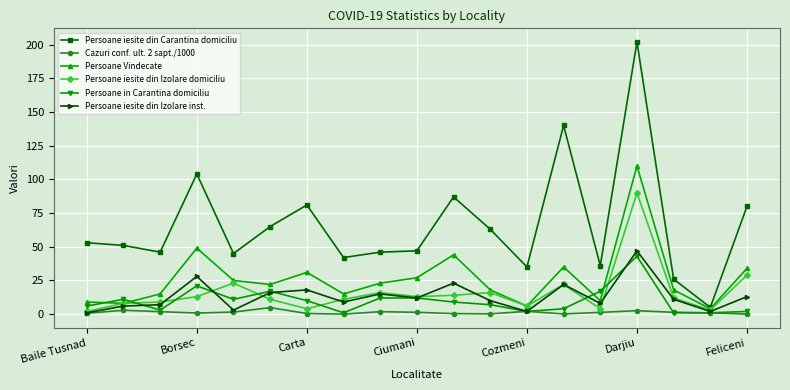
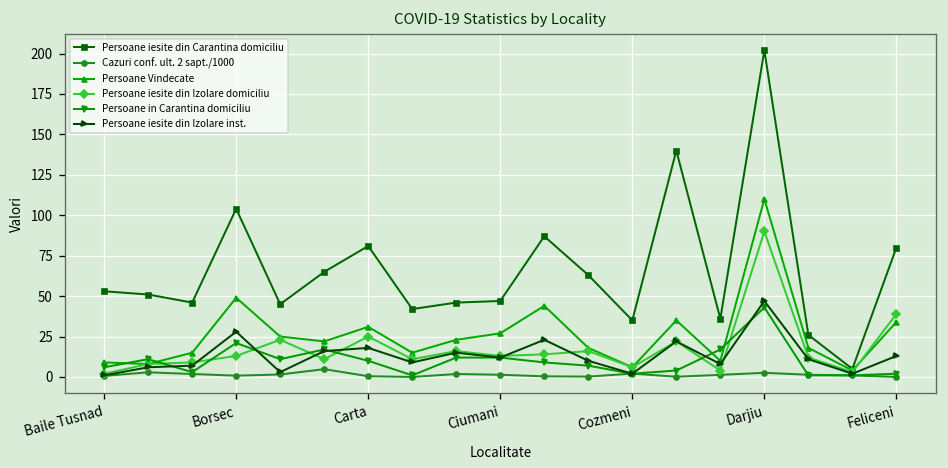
Persoane iesite din Izolare domiciliu, Carta: 4 -> 25
Persoane iesite din Izolare domiciliu, Feliceni: 29 -> 39
